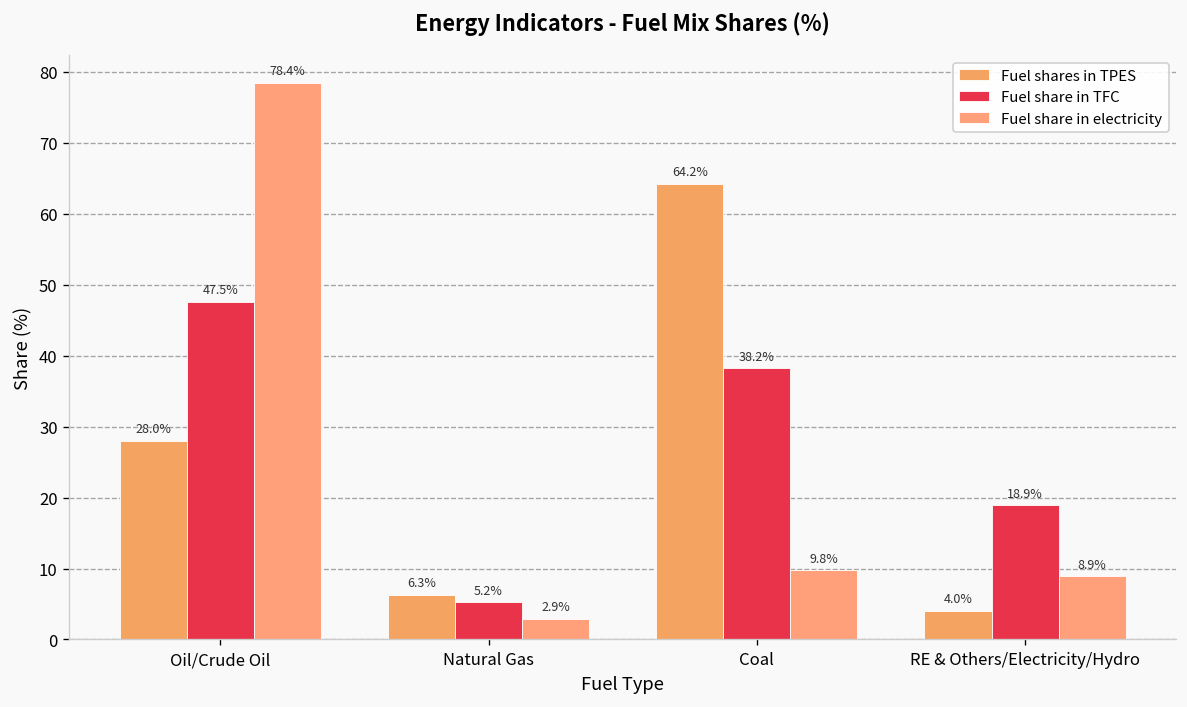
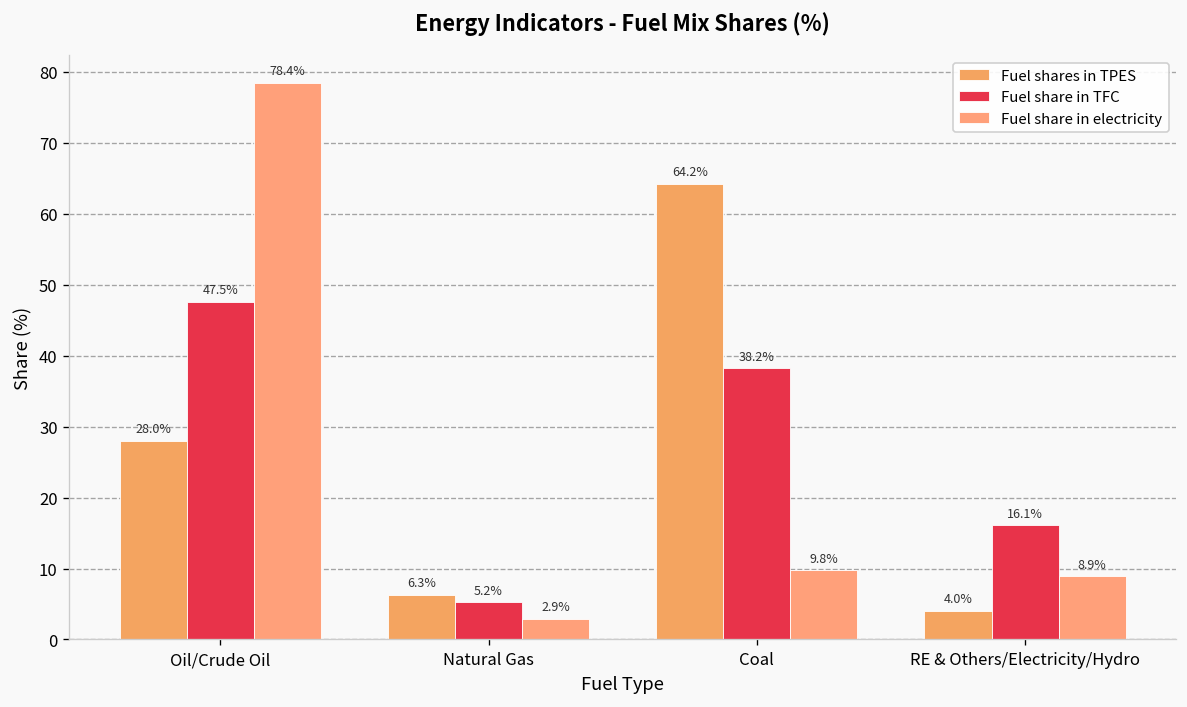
Fuel share in TFC, RE & Others/Electricity/Hydro: 18.9% -> 16.1%
